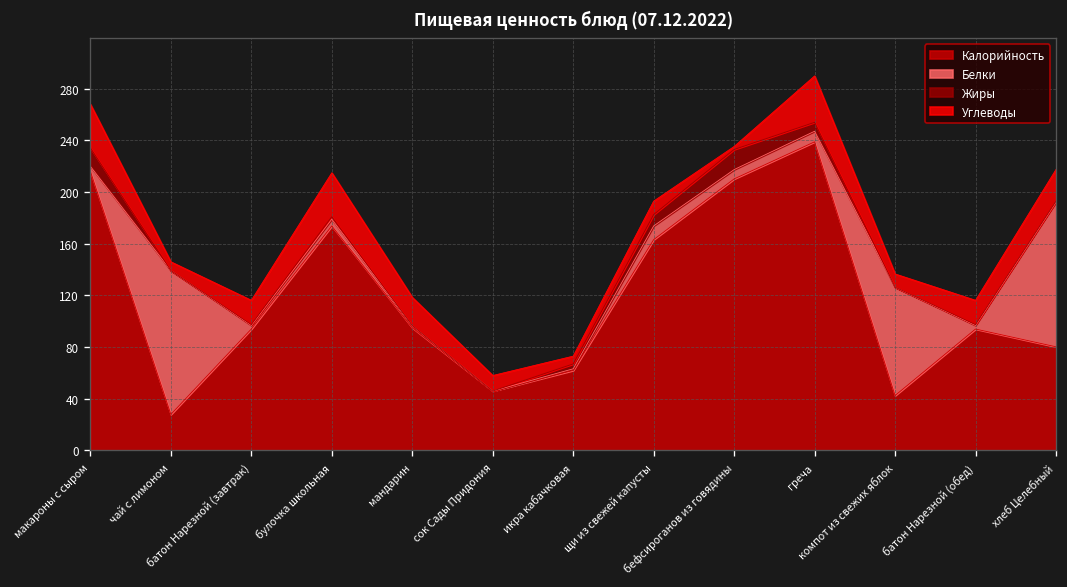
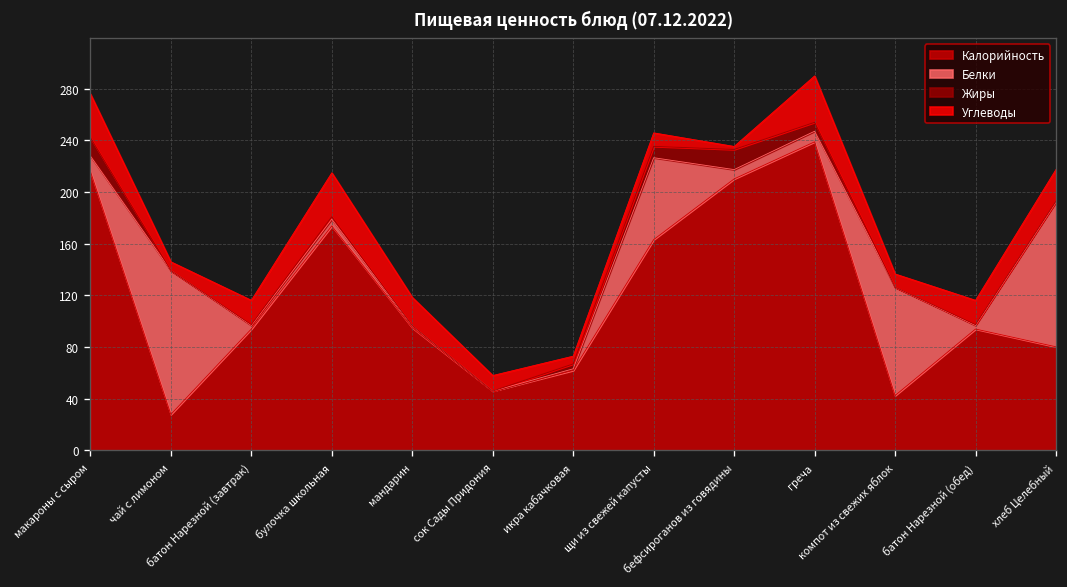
Белки, макароны с сыром: 4 -> 12
Белки, щи из свежей капусты: 11 -> 63
